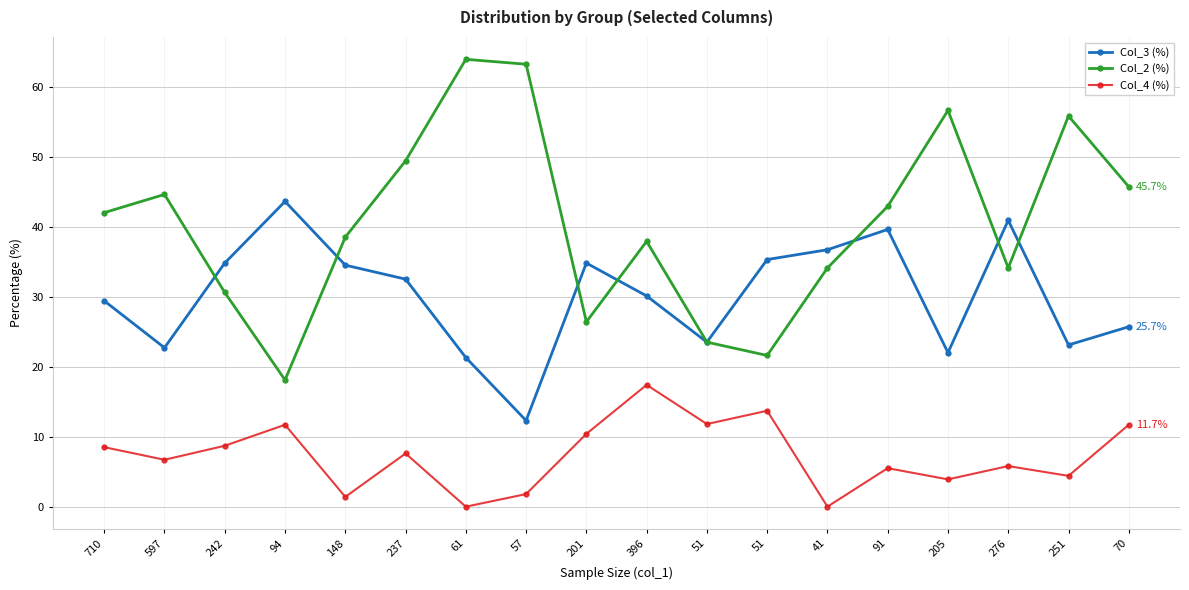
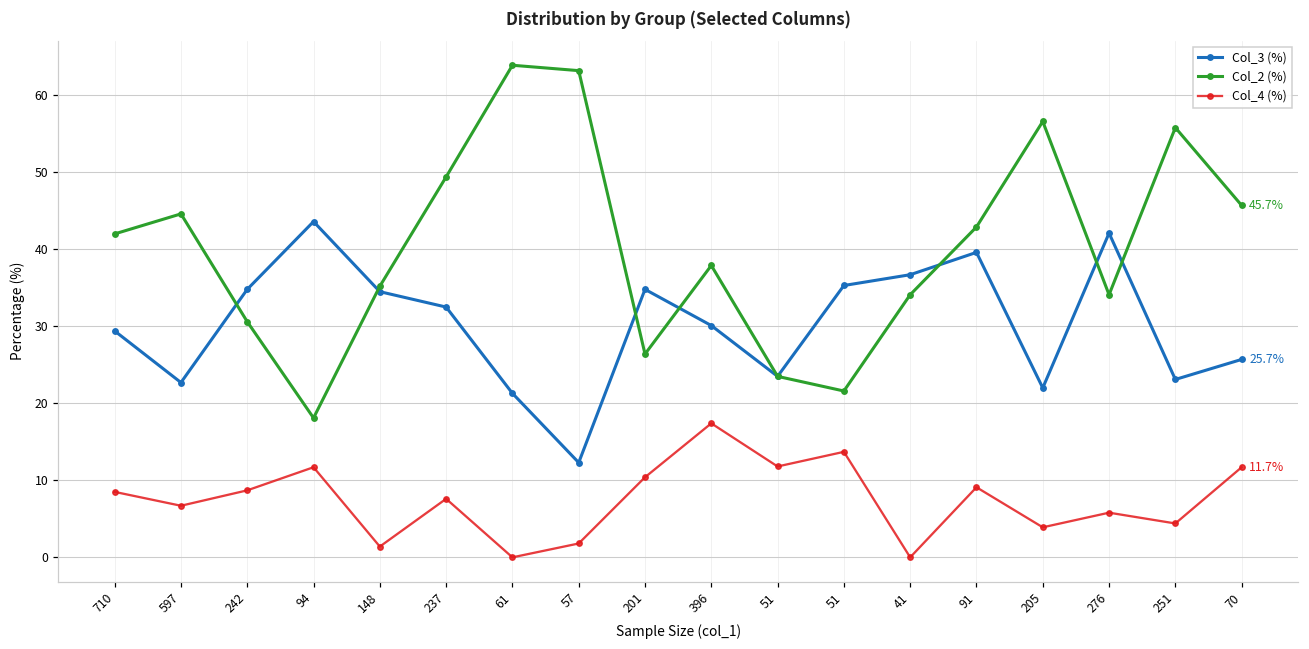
Col_2 (%), 148: 39 -> 35
Col_4 (%), 91: 6 -> 9
Col_3 (%), 276: 41 -> 42
